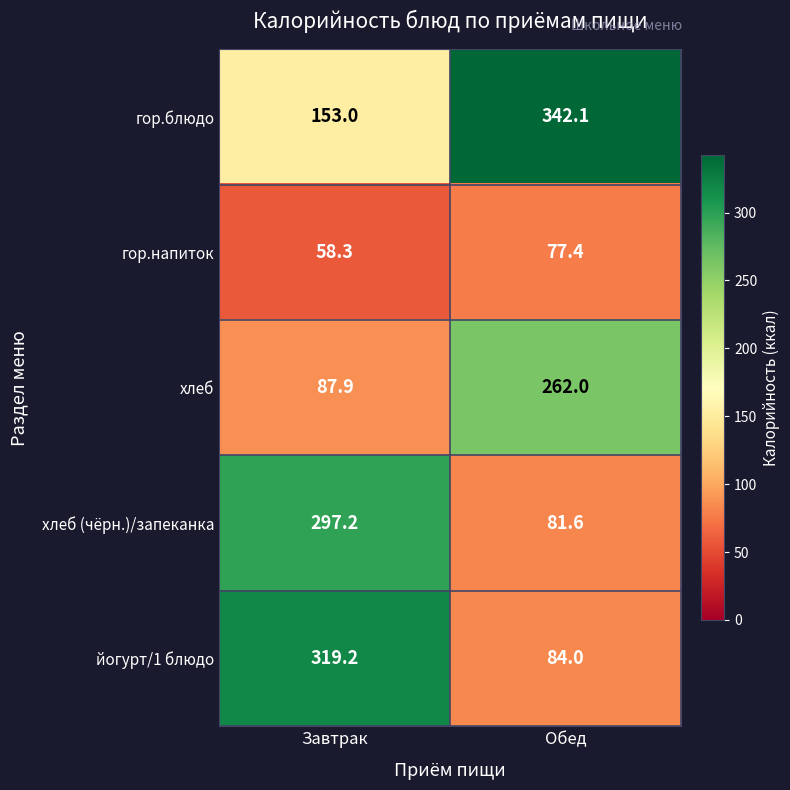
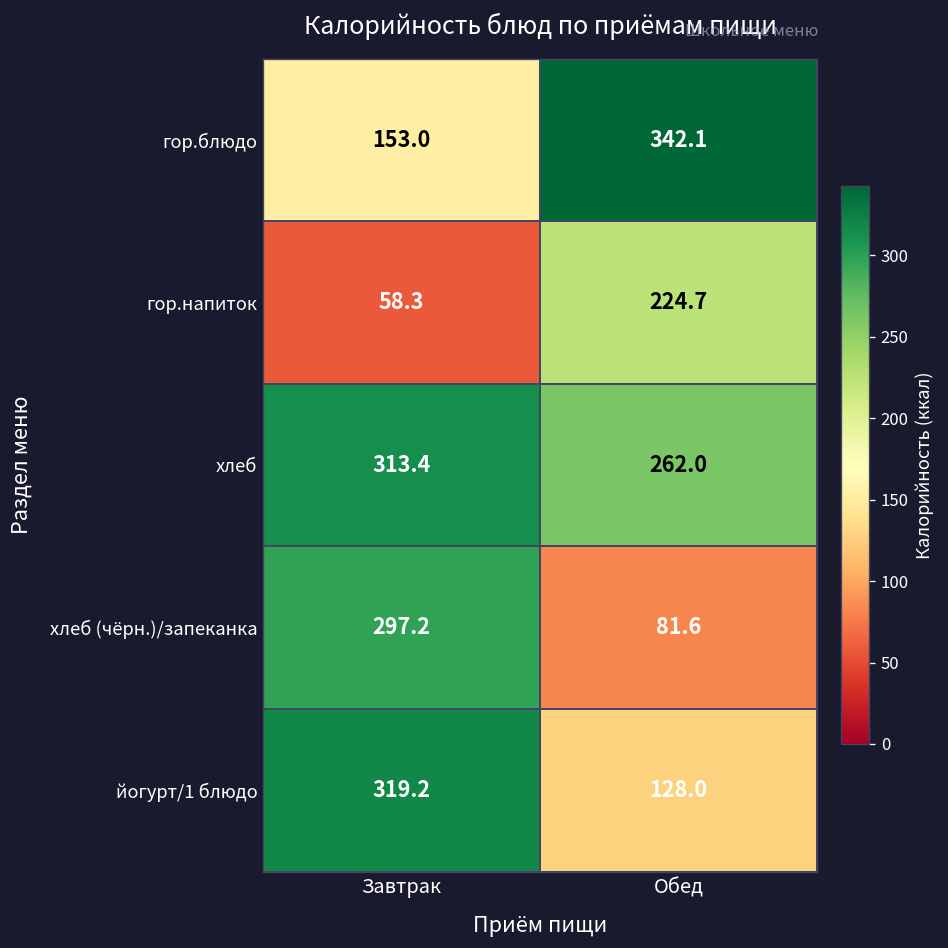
гор.напиток, Обед: 77.4 -> 224.7
хлеб, Завтрак: 87.9 -> 313.4
йогурт/1 блюдо, Обед: 84.0 -> 128.0
